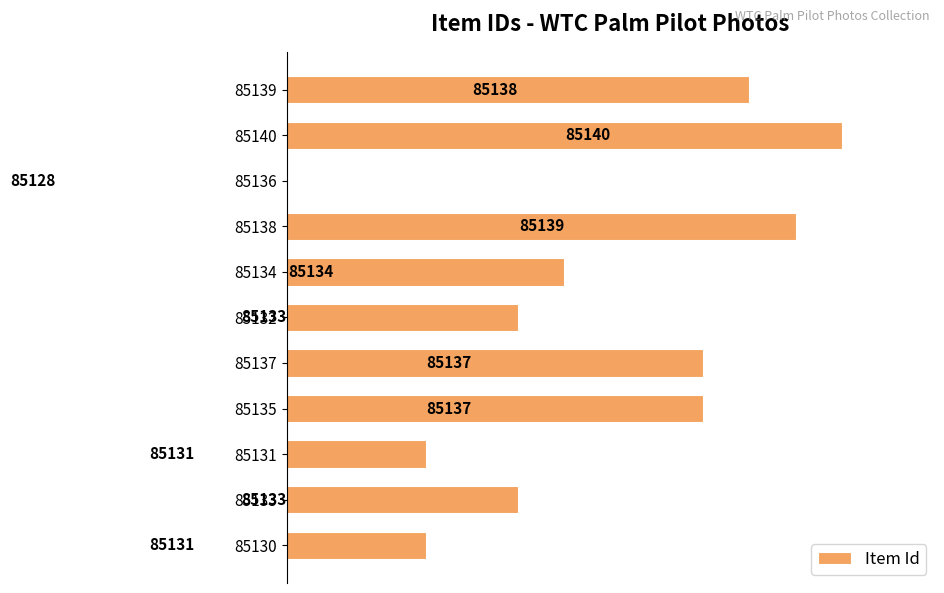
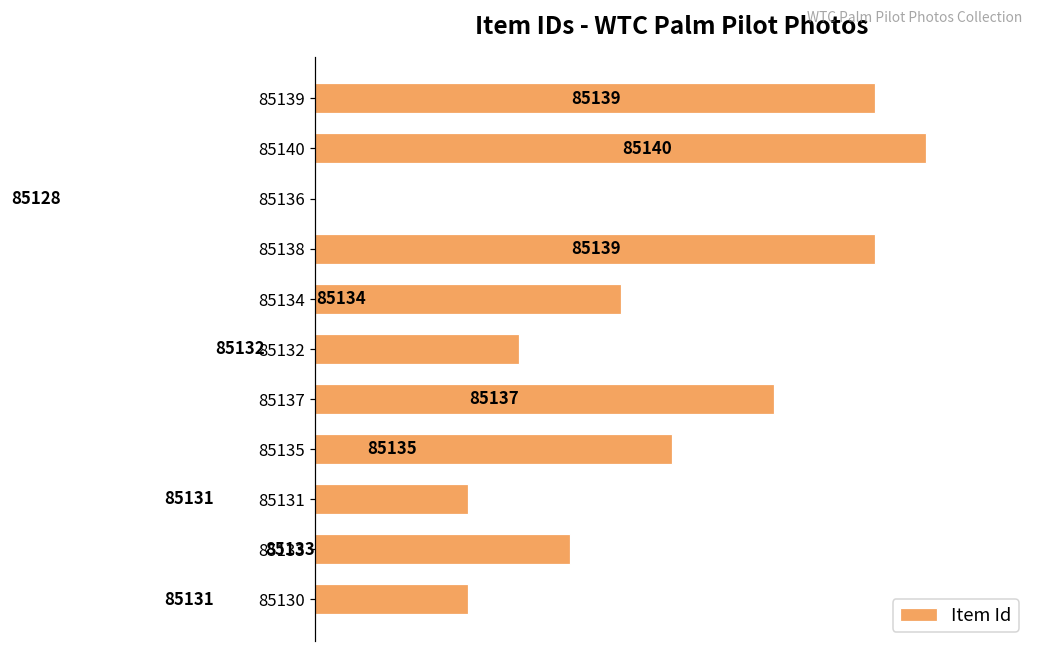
85139: 85138 -> 85139
85132: 85133 -> 85132
85135: 85137 -> 85135
